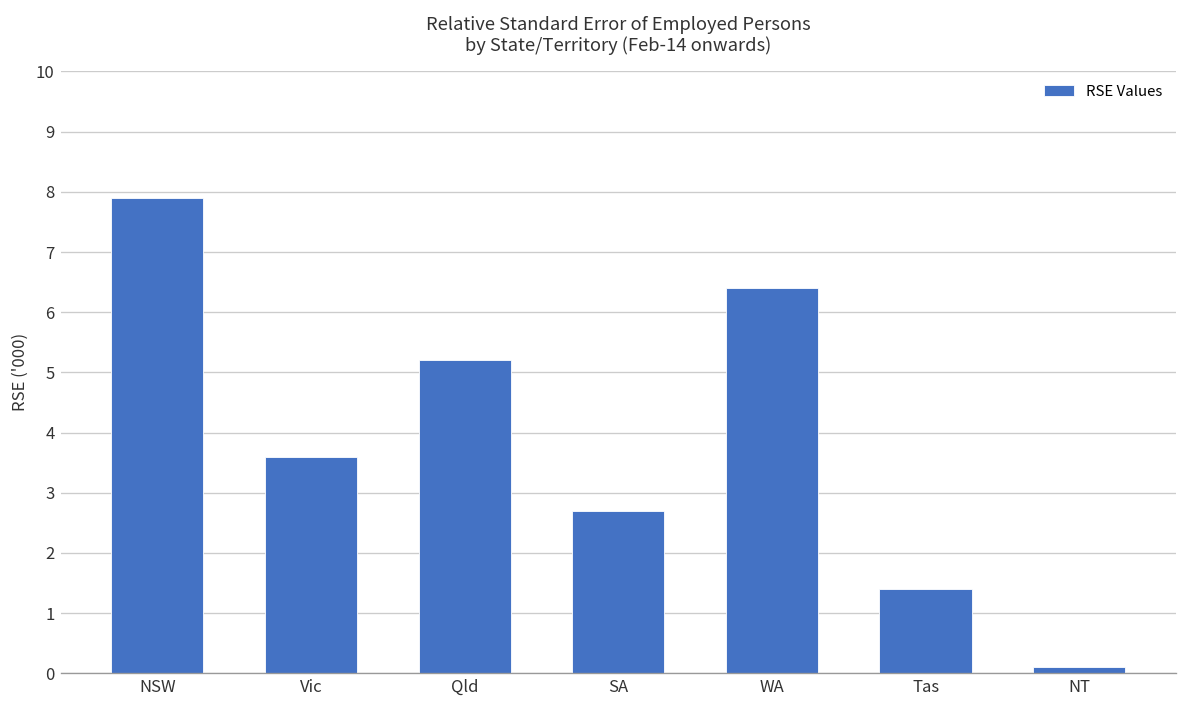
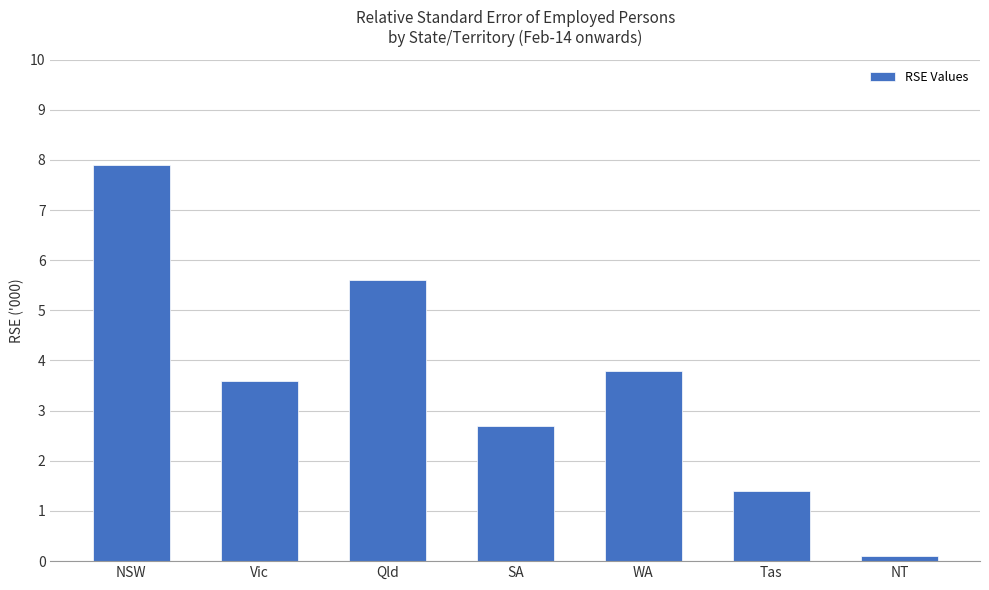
Qld: 5.2 -> 5.6
WA: 6.4 -> 3.8
